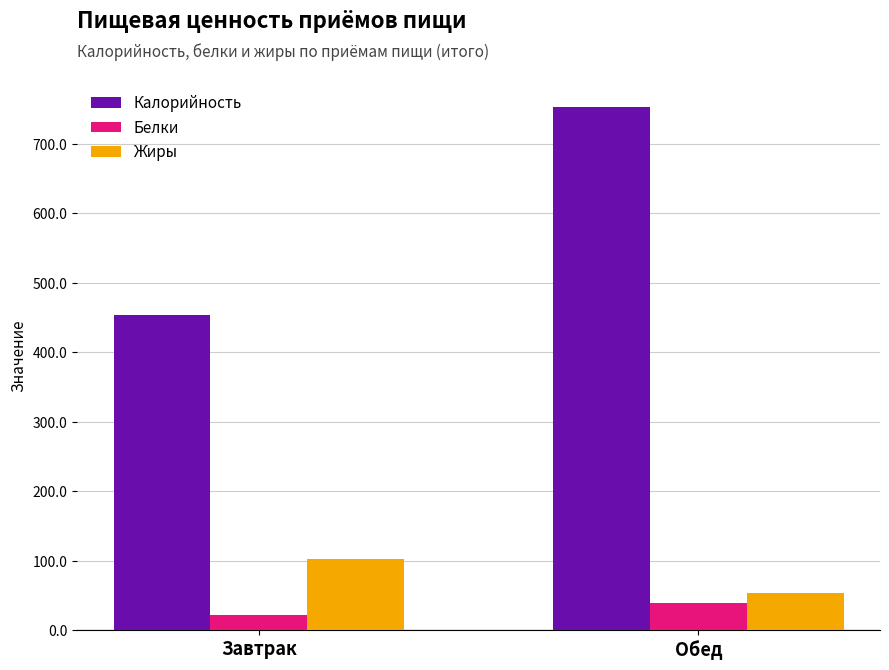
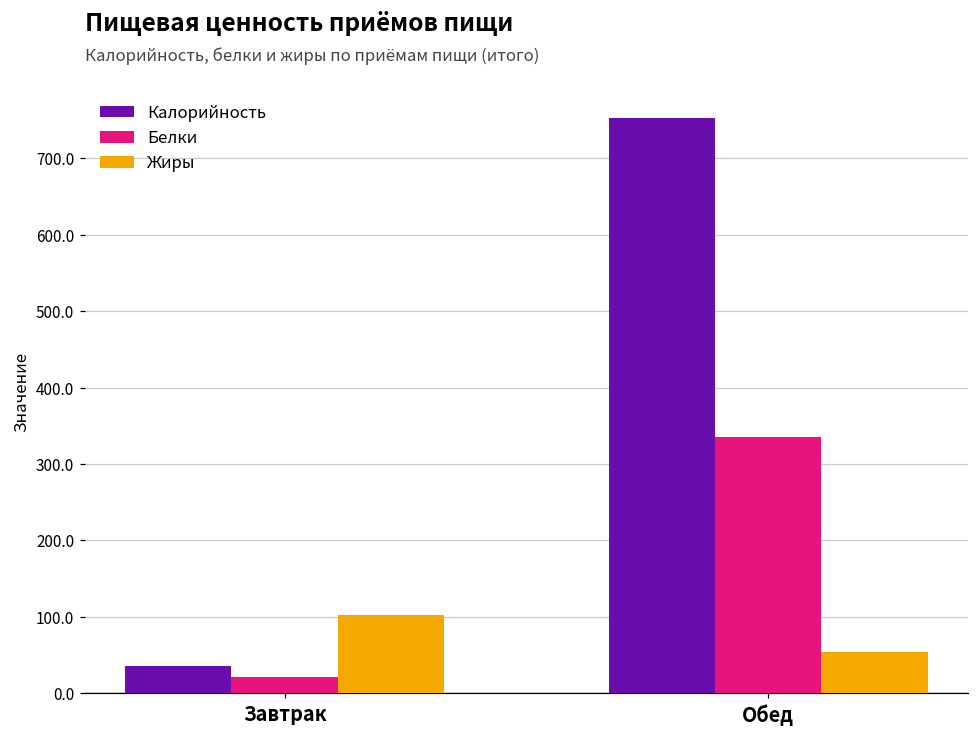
Калорийность, Завтрак: 450 -> 40
Белки, Обед: 40 -> 340
